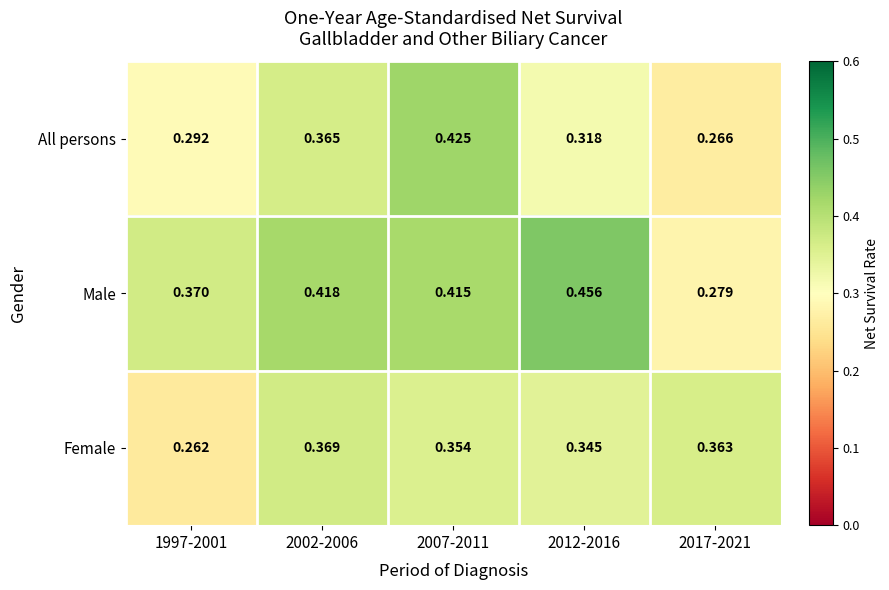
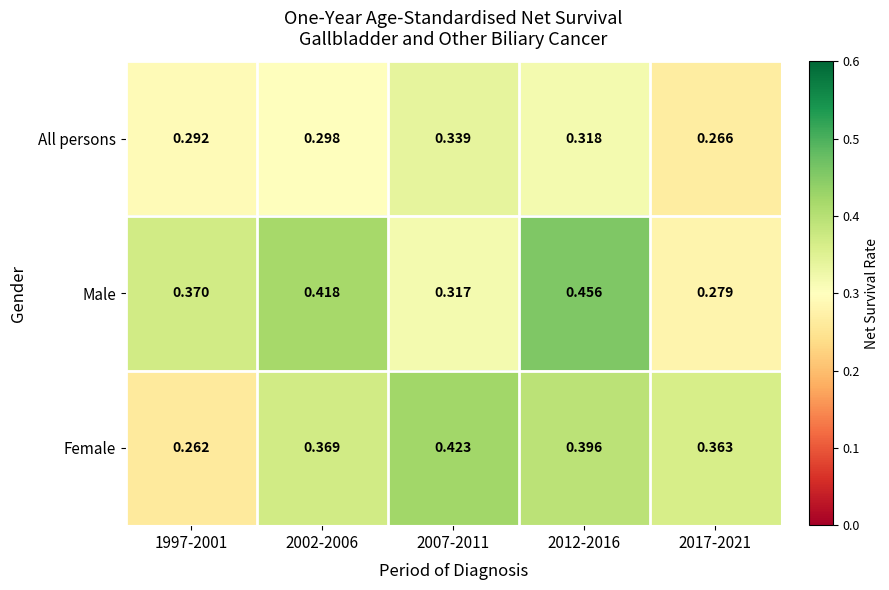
All persons, 2002-2006: 0.365 -> 0.298
All persons, 2007-2011: 0.425 -> 0.339
Male, 2007-2011: 0.415 -> 0.317
Female, 2007-2011: 0.354 -> 0.423
Female, 2012-2016: 0.345 -> 0.396
